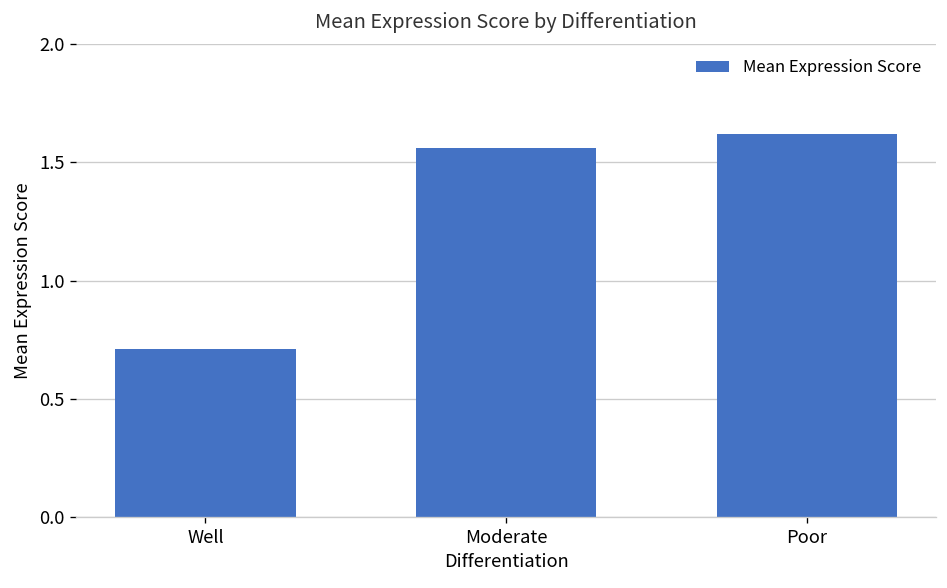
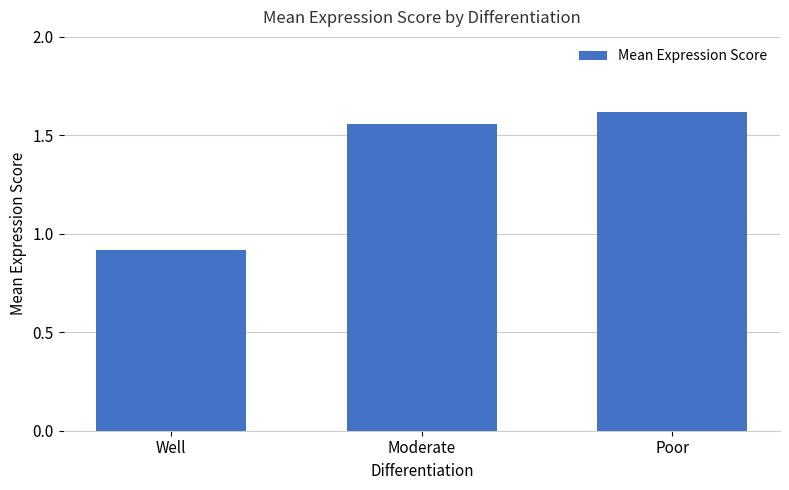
Well: 0.71 -> 0.92
